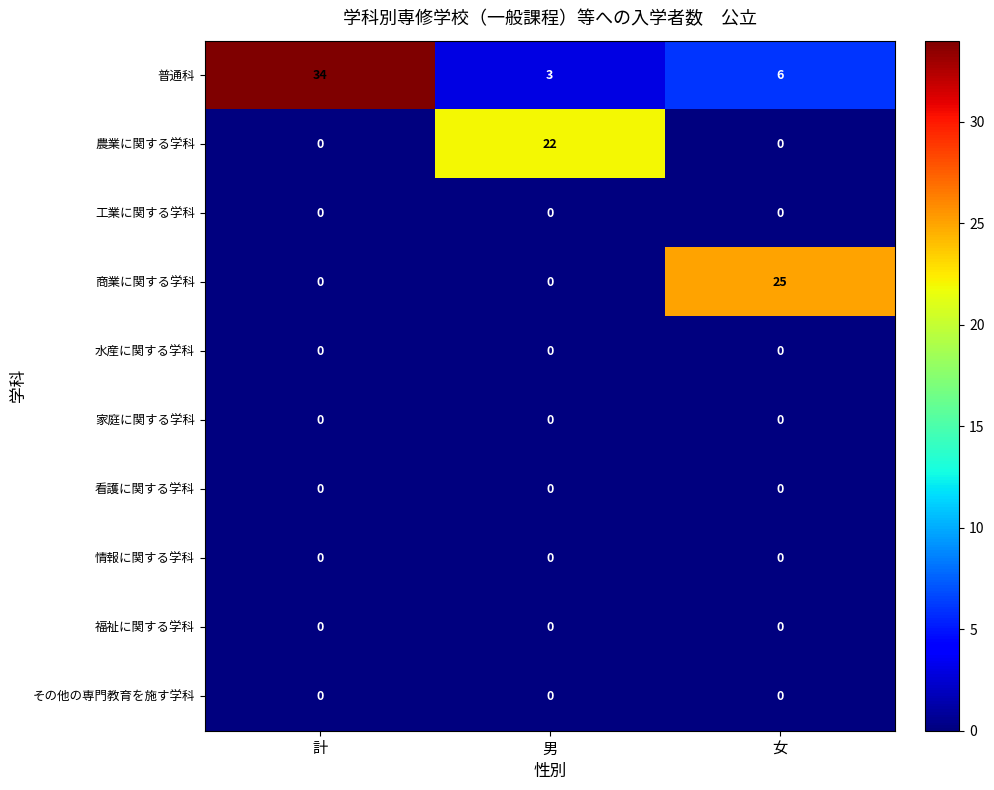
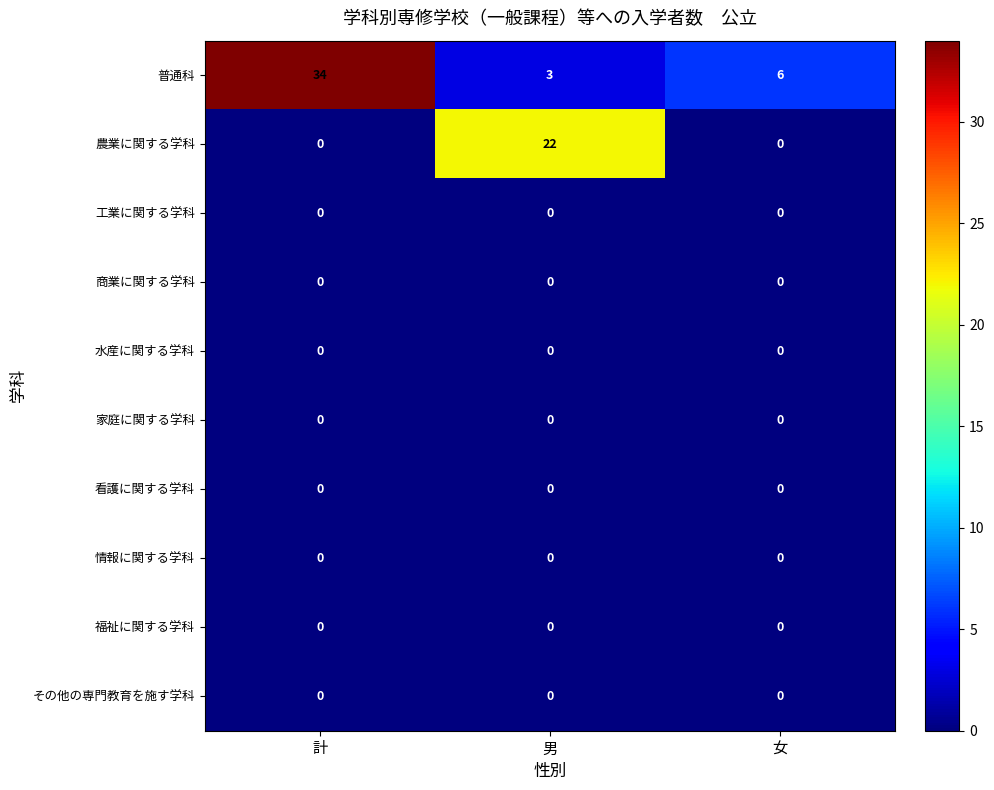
商業に関する学科, 女: 25 -> 0
